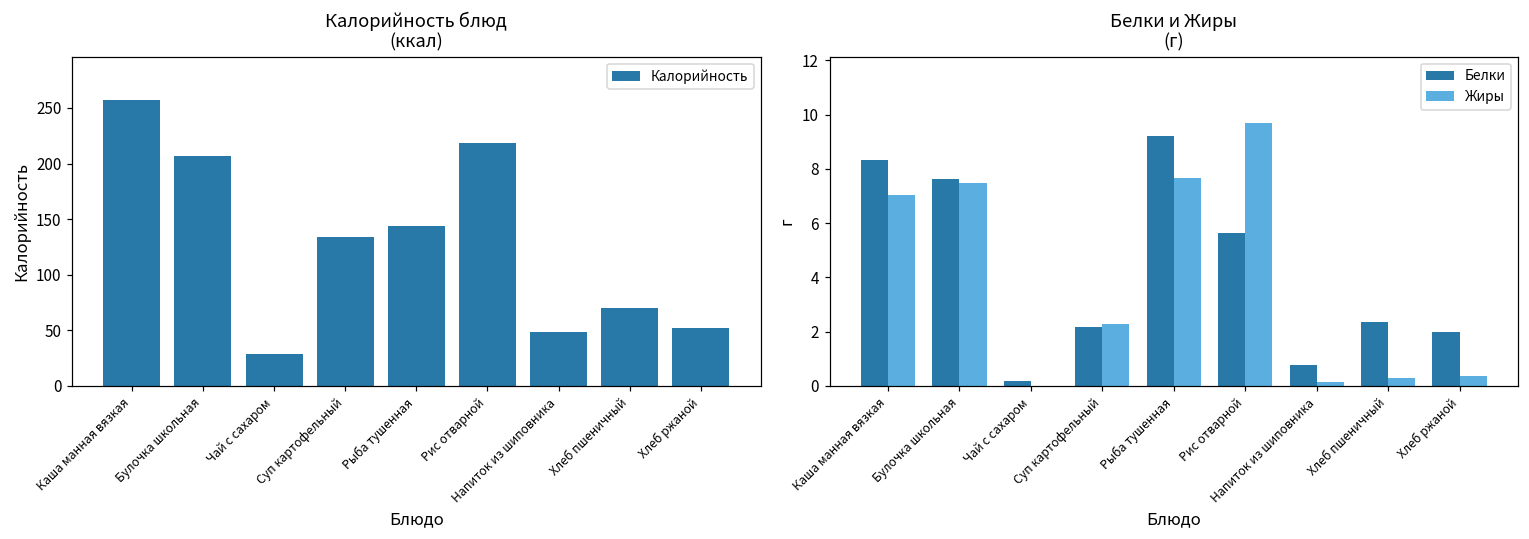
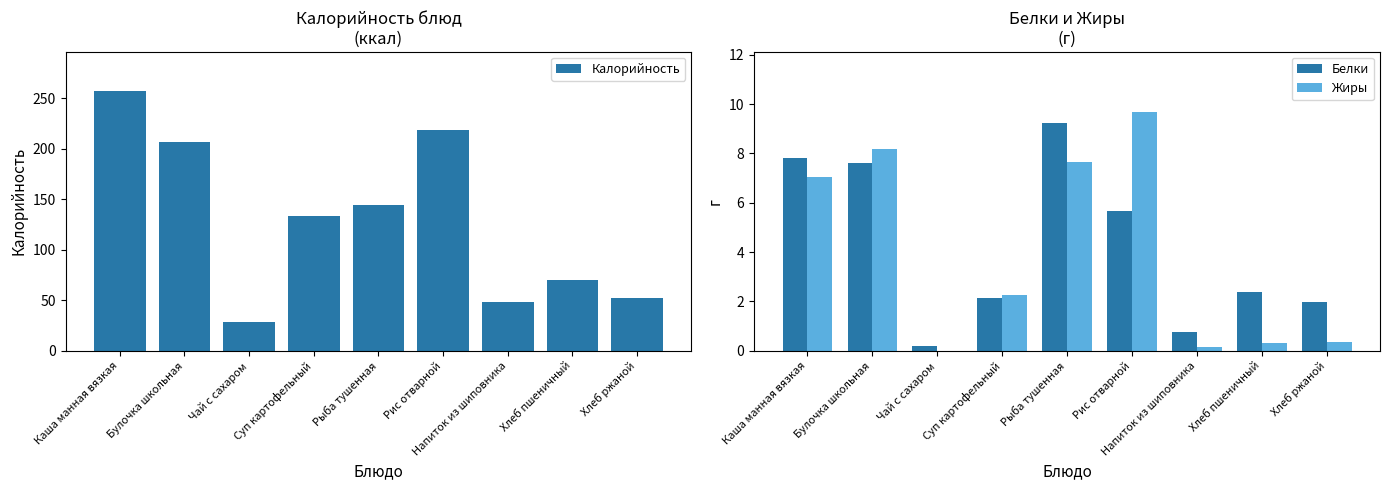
Белки и Жиры (г), Белки, Каша манная вязкая: 8.3 -> 7.8
Белки и Жиры (г), Жиры, Булочка школьная: 7.5 -> 8.2
